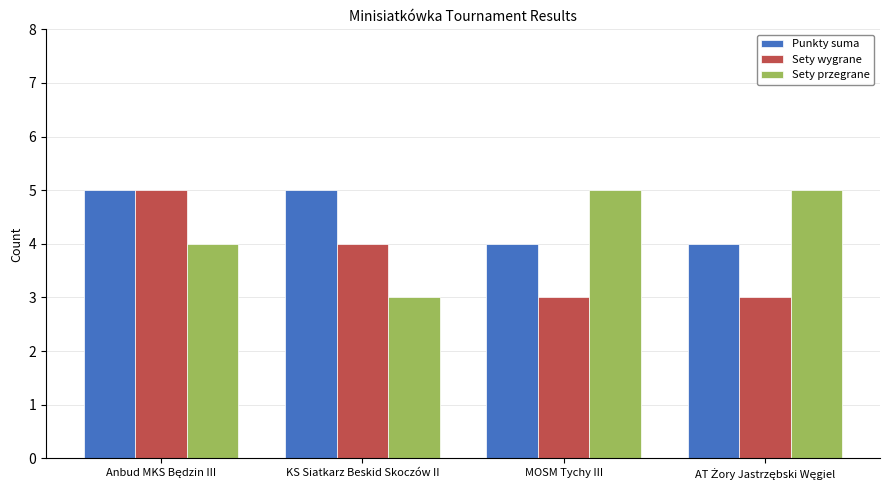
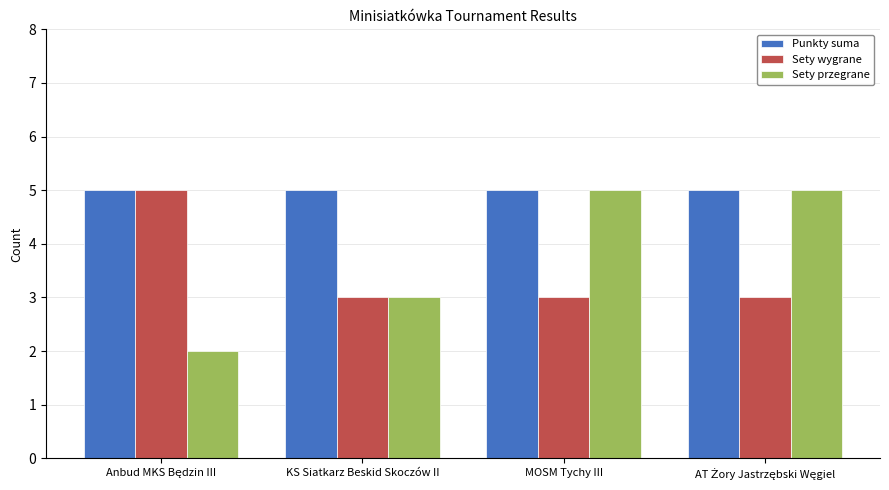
Sety przegrane, Anbud MKS Będzin III: 4 -> 2
Sety wygrane, KS Siatkarz Beskid Skoczów II: 4 -> 3
Punkty suma, MOSM Tychy III: 4 -> 5
Punkty suma, AT Żory Jastrzębski Węgiel: 4 -> 5
